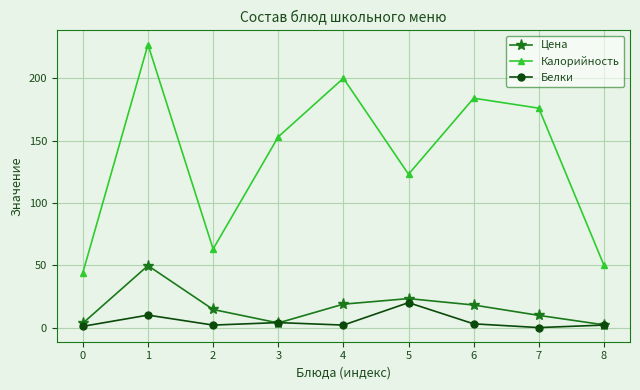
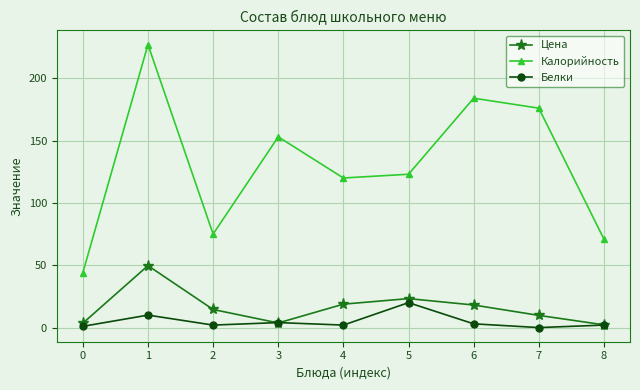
Калорийность, 2: 63 -> 75
Калорийность, 4: 200 -> 120
Калорийность, 8: 50 -> 71
